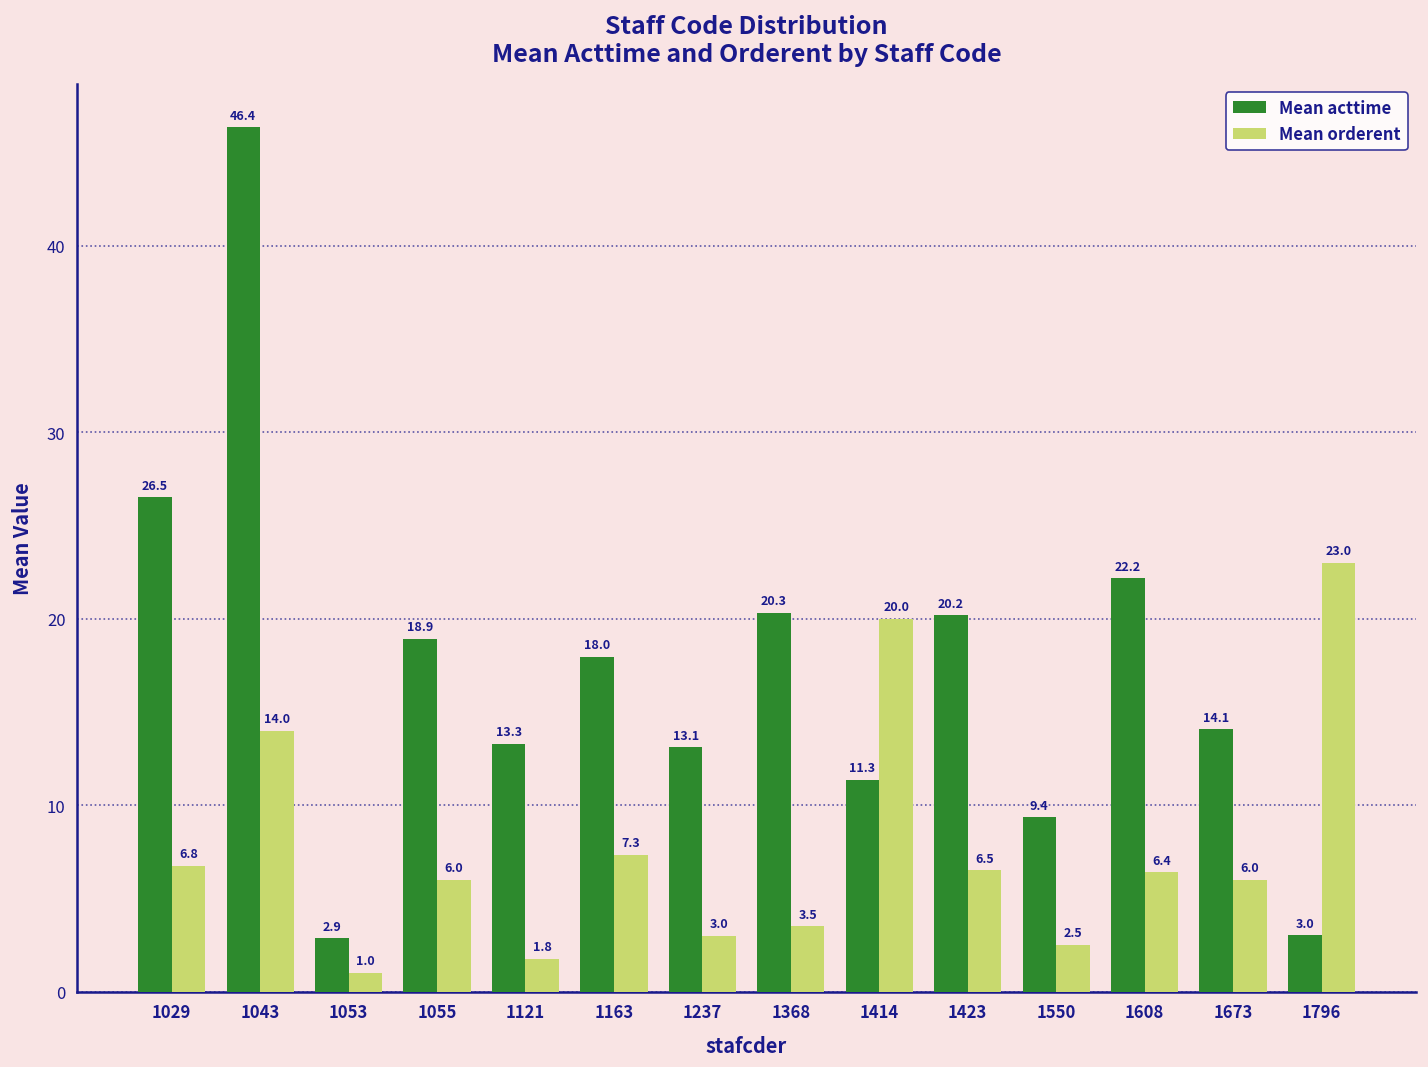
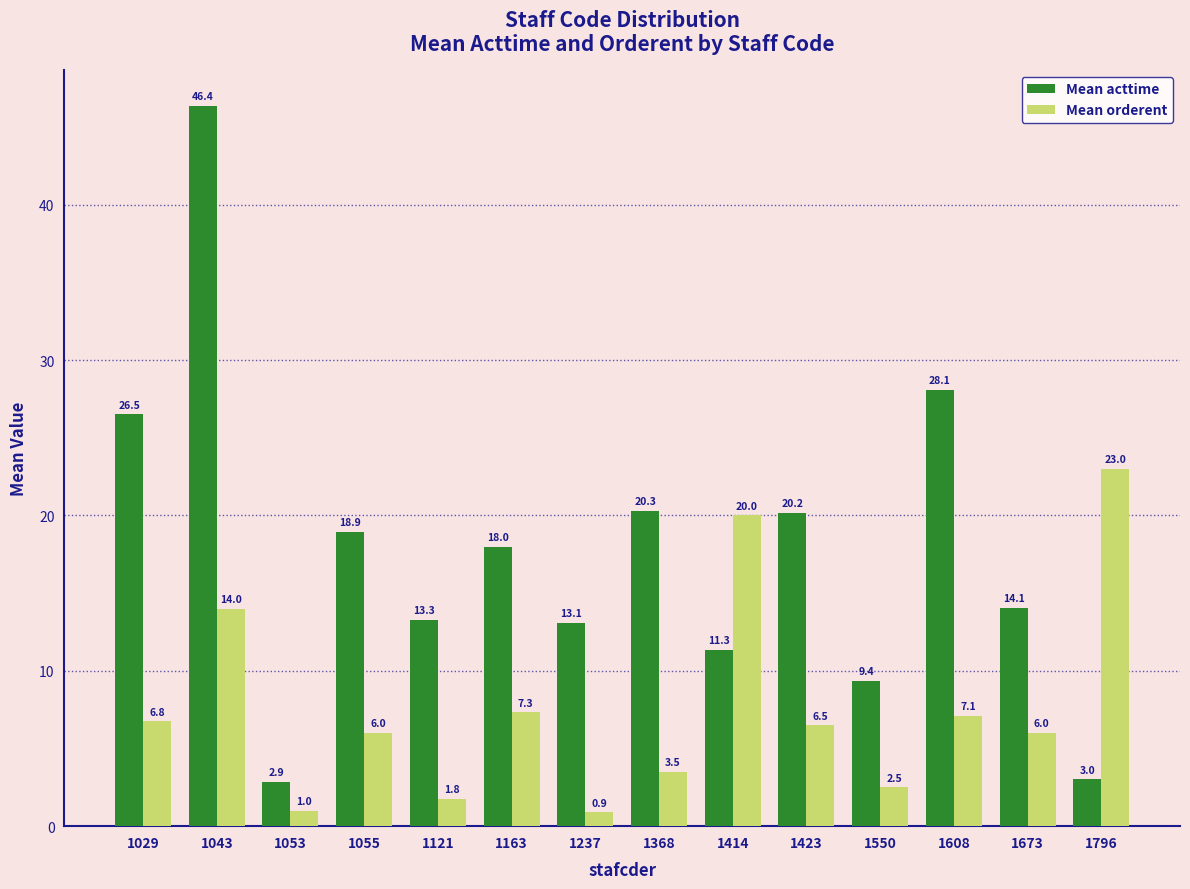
Mean orderent, 1237: 3.0 -> 0.9
Mean acttime, 1608: 22.2 -> 28.1
Mean orderent, 1608: 6.4 -> 7.1
